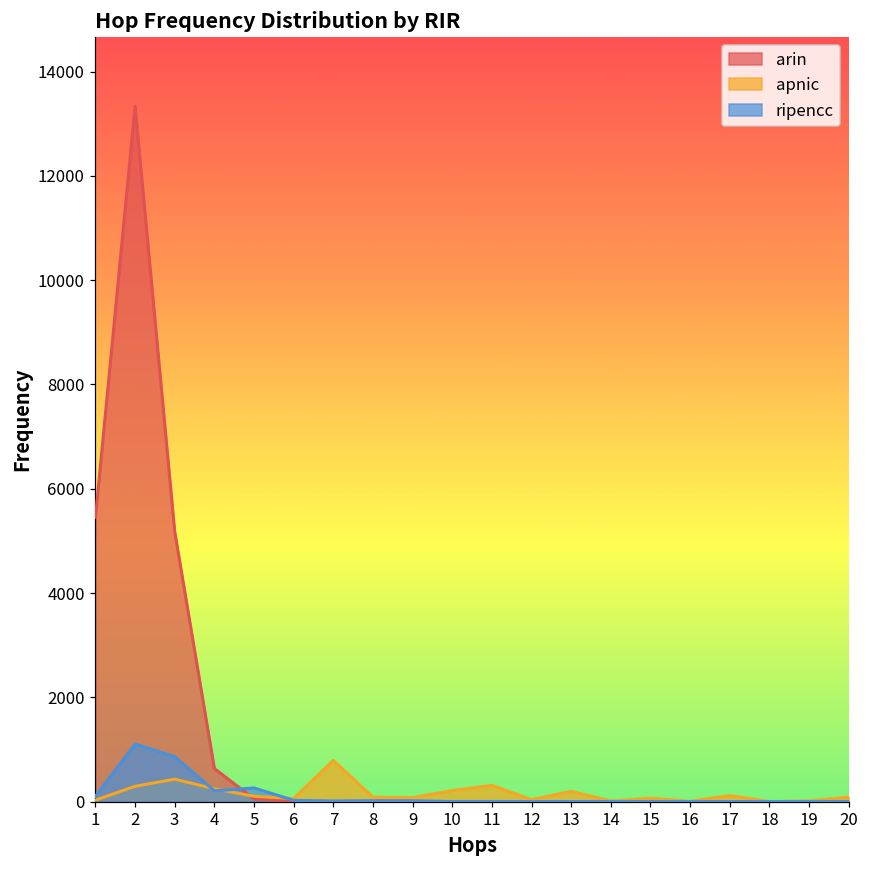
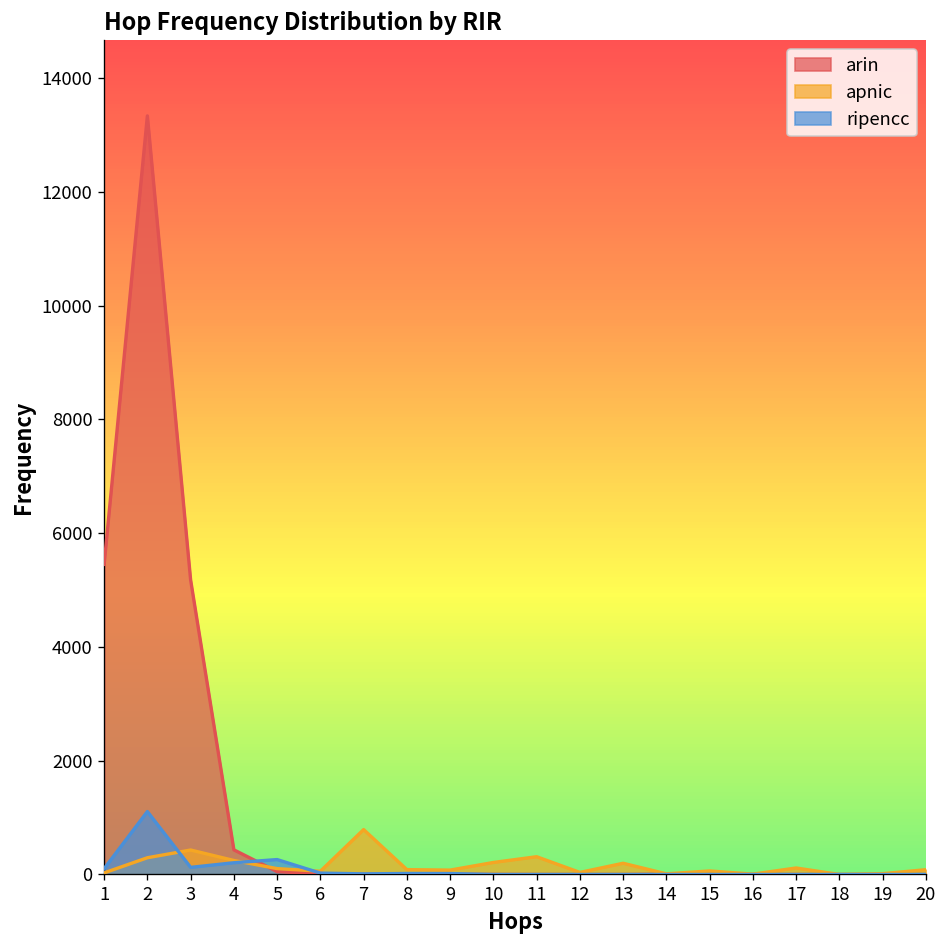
ripencc, 3: 900 -> 100
arin, 4: 600 -> 400
